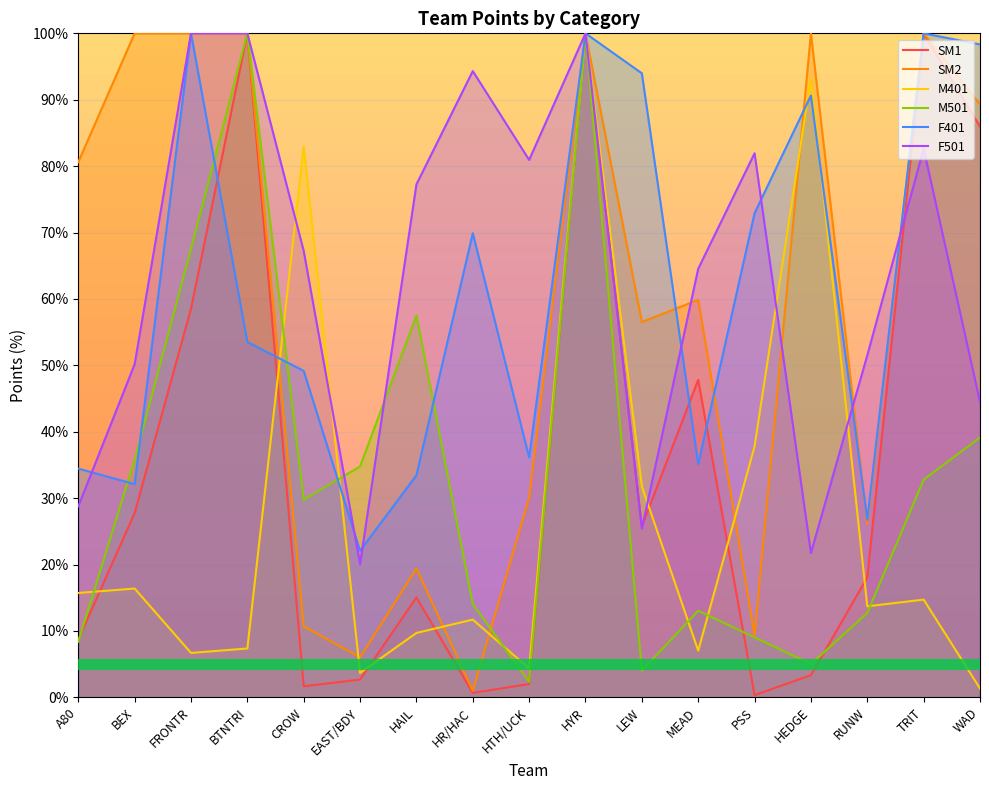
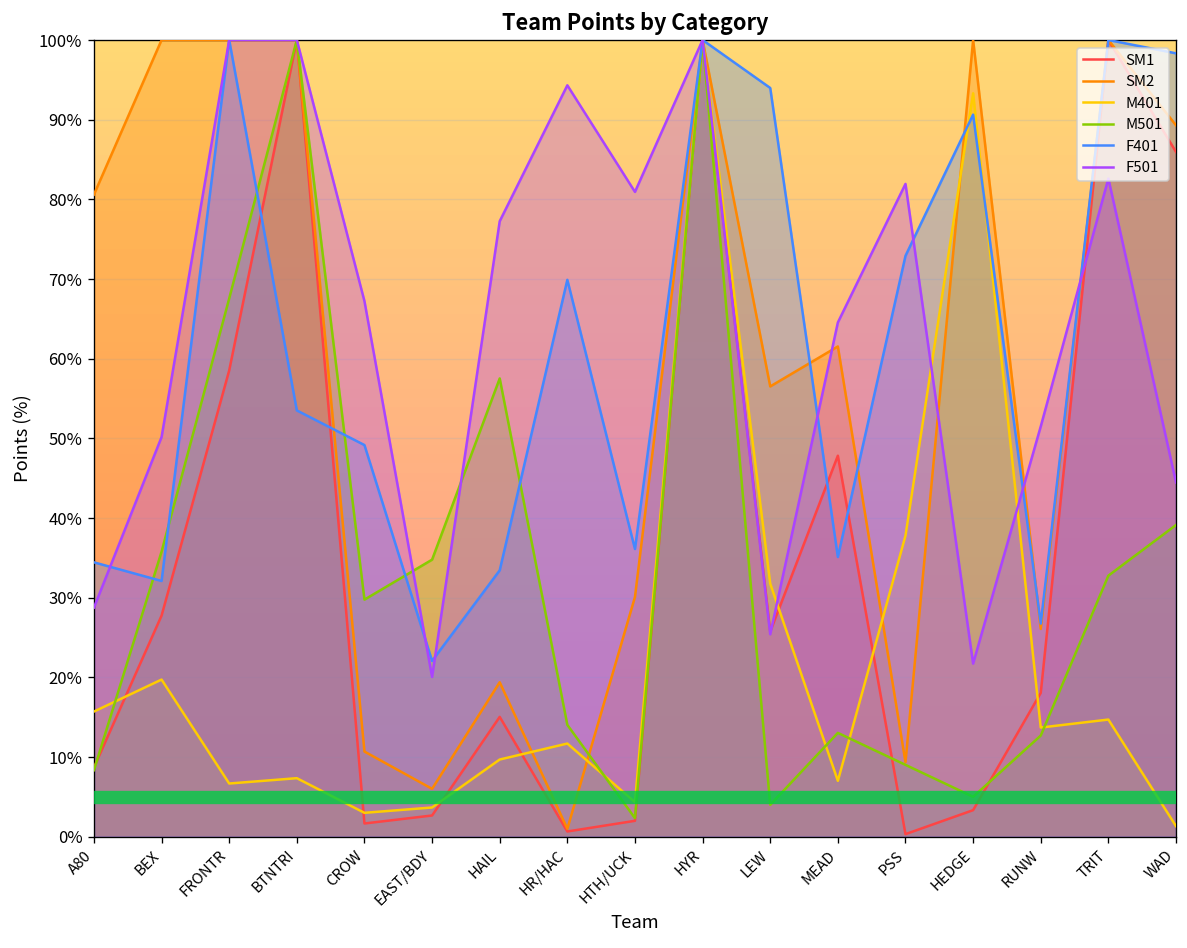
M401, BEX: 16% -> 20%
M401, CROW: 83% -> 3%
SM2, MEAD: 60% -> 62%
